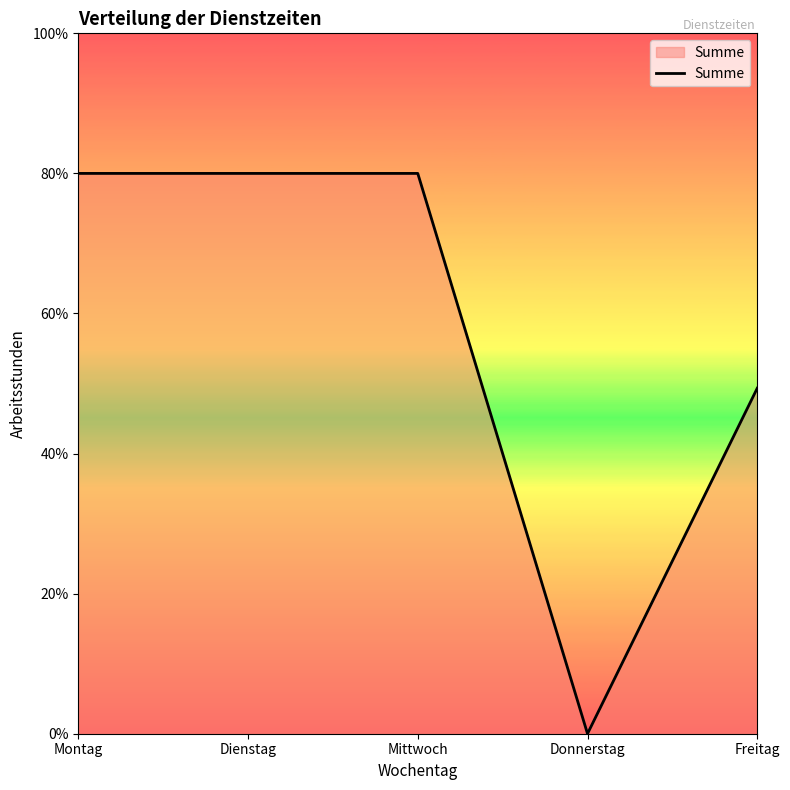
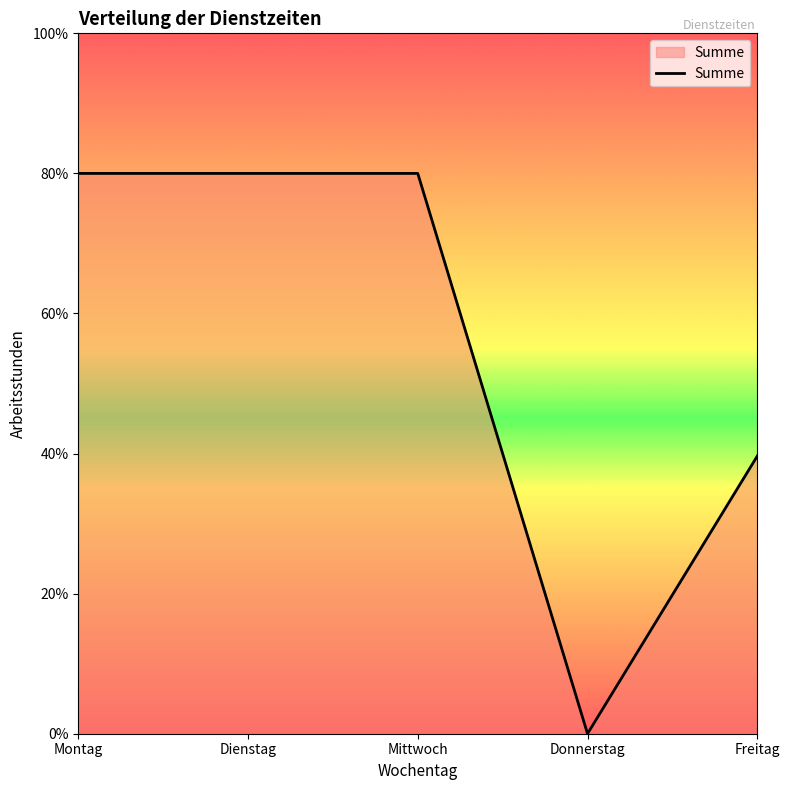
Freitag: 49% -> 40%
